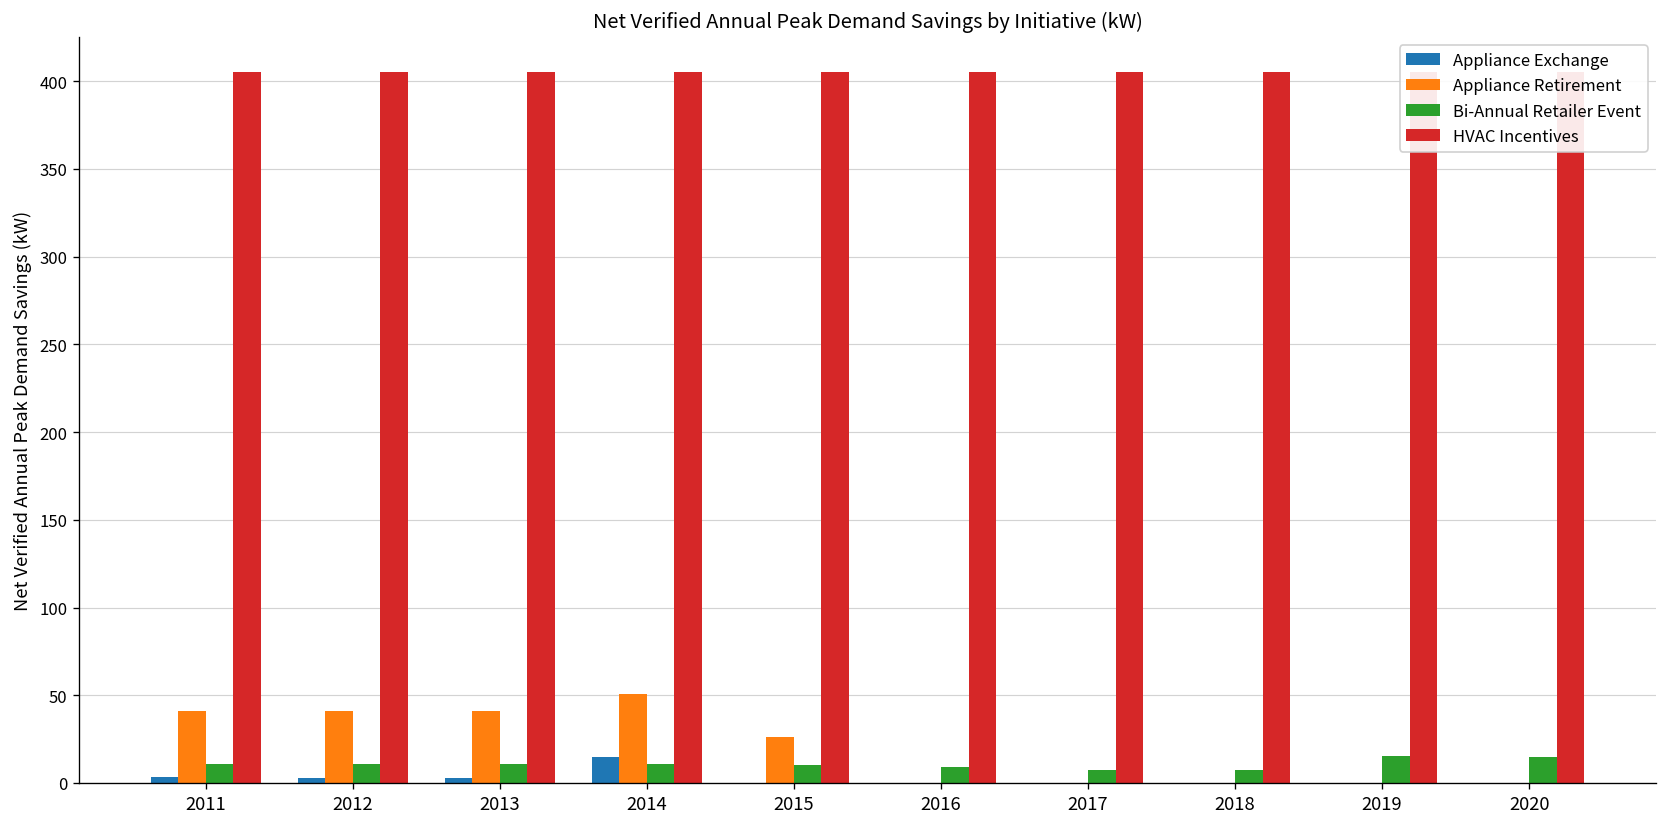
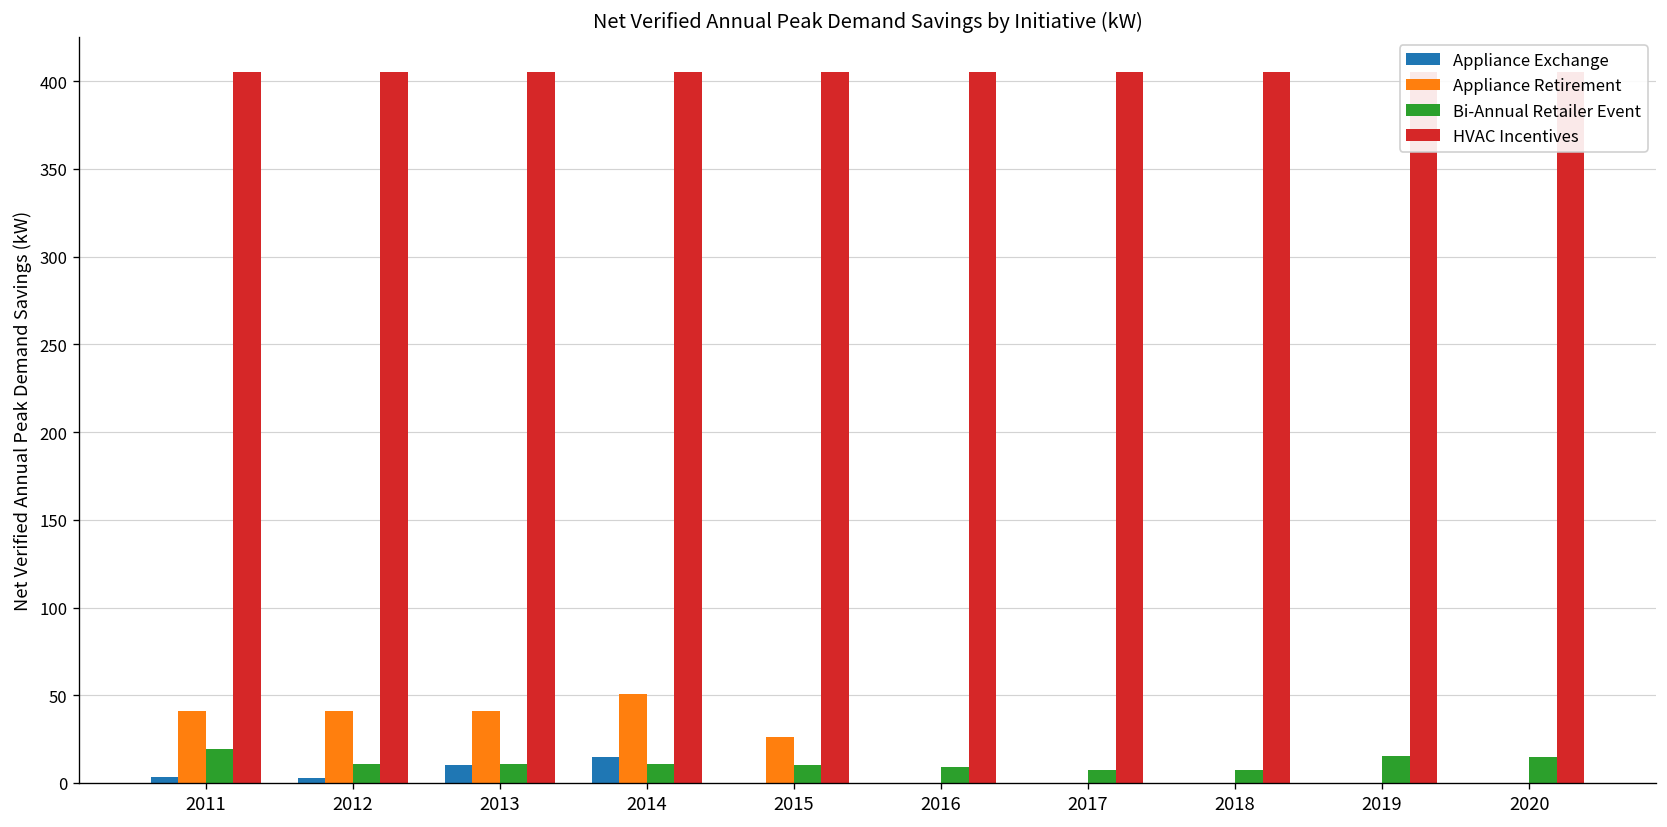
Bi-Annual Retailer Event, 2011: 11 -> 19
Appliance Exchange, 2013: 3 -> 10
